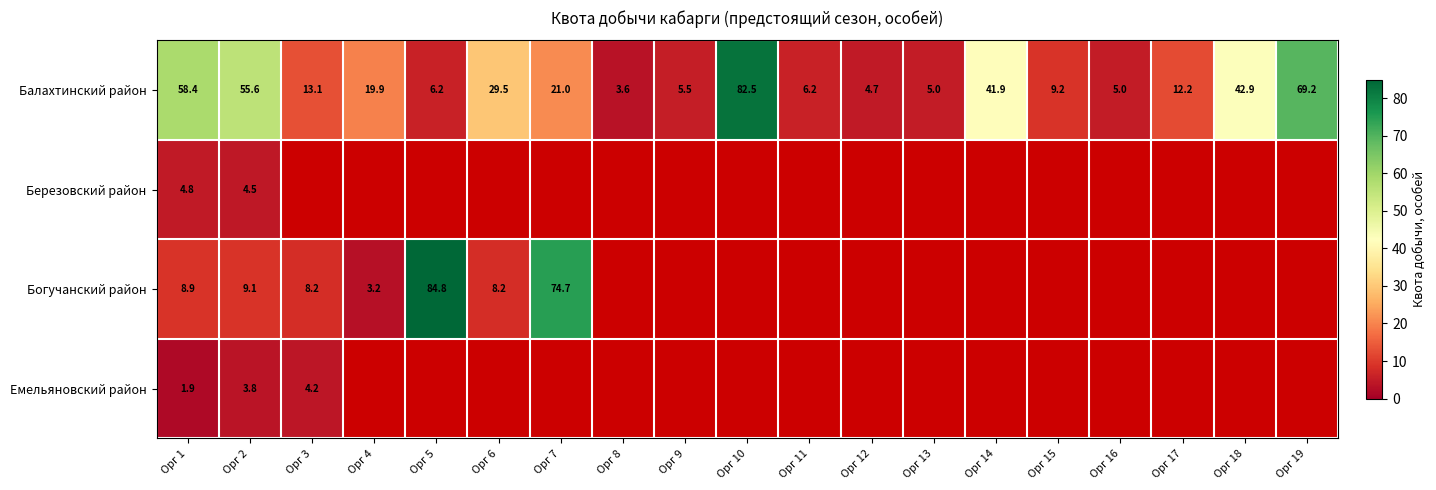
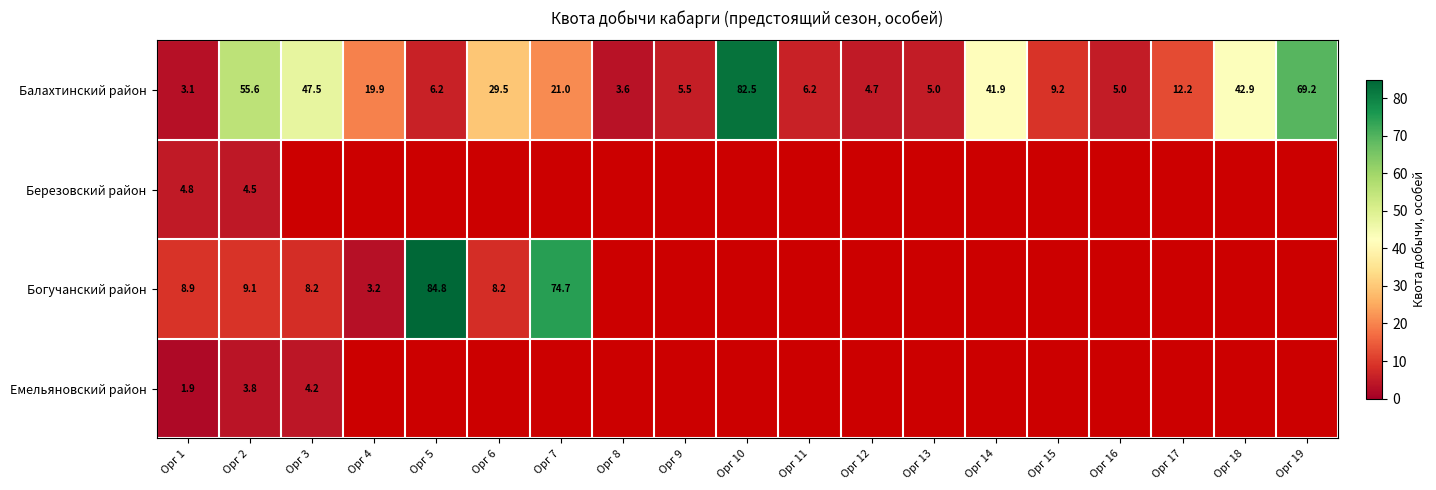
Балахтинский район, Орг 1: 58.4 -> 3.1
Балахтинский район, Орг 3: 13.1 -> 47.5
